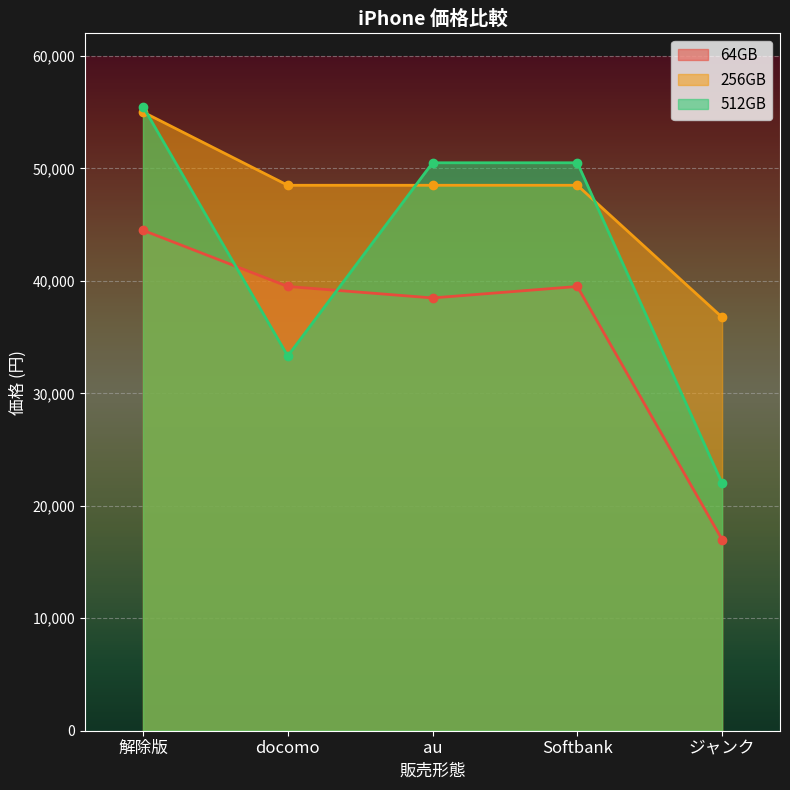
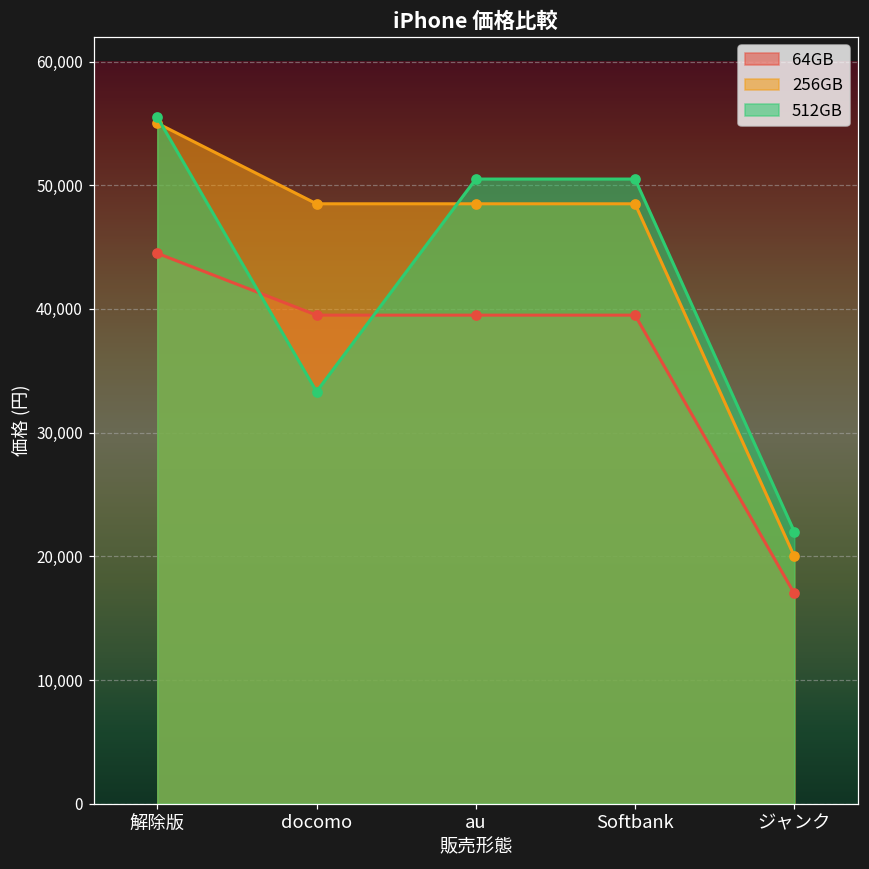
64GB, au: 38,500 -> 39,500
256GB, ジャンク: 36,800 -> 20,000
